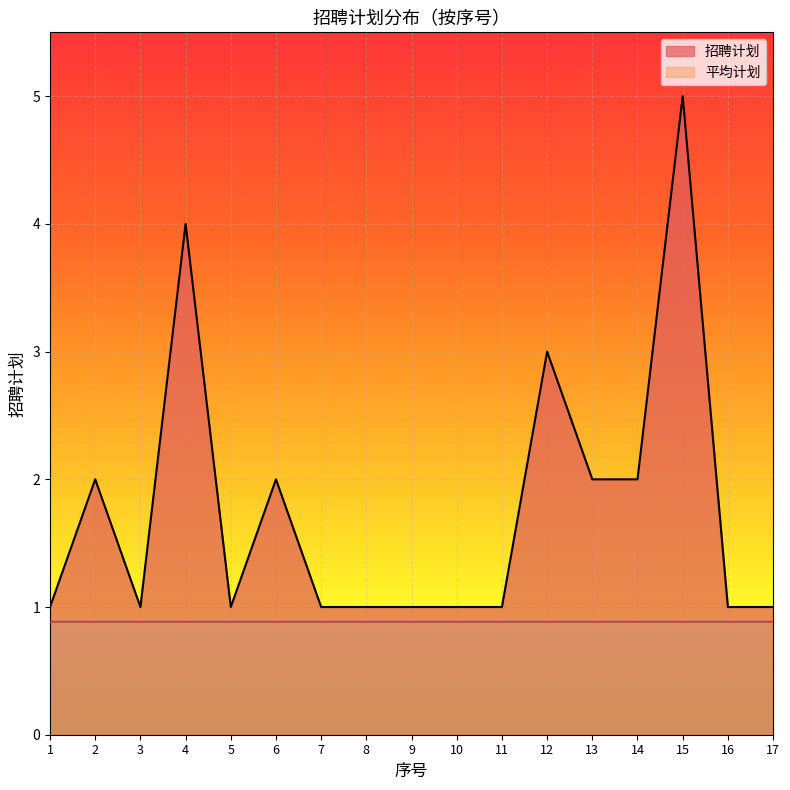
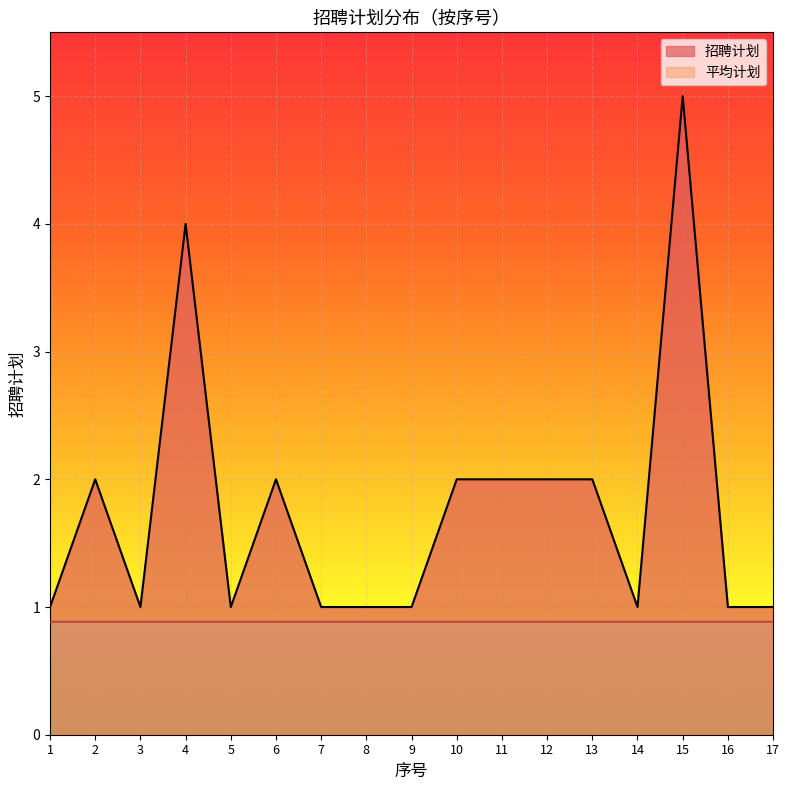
招聘计划, 10: 1 -> 2
招聘计划, 11: 1 -> 2
招聘计划, 12: 3 -> 2
招聘计划, 14: 2 -> 1
